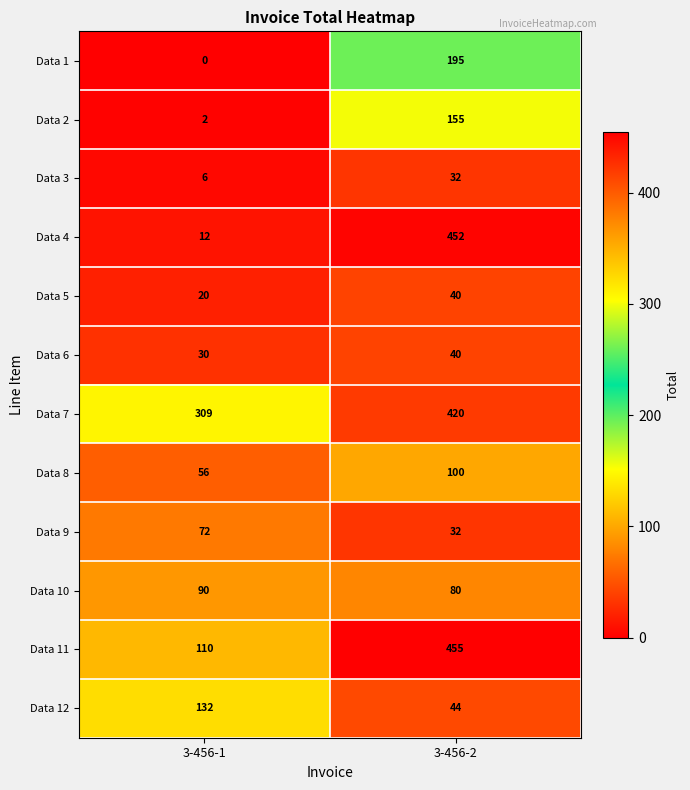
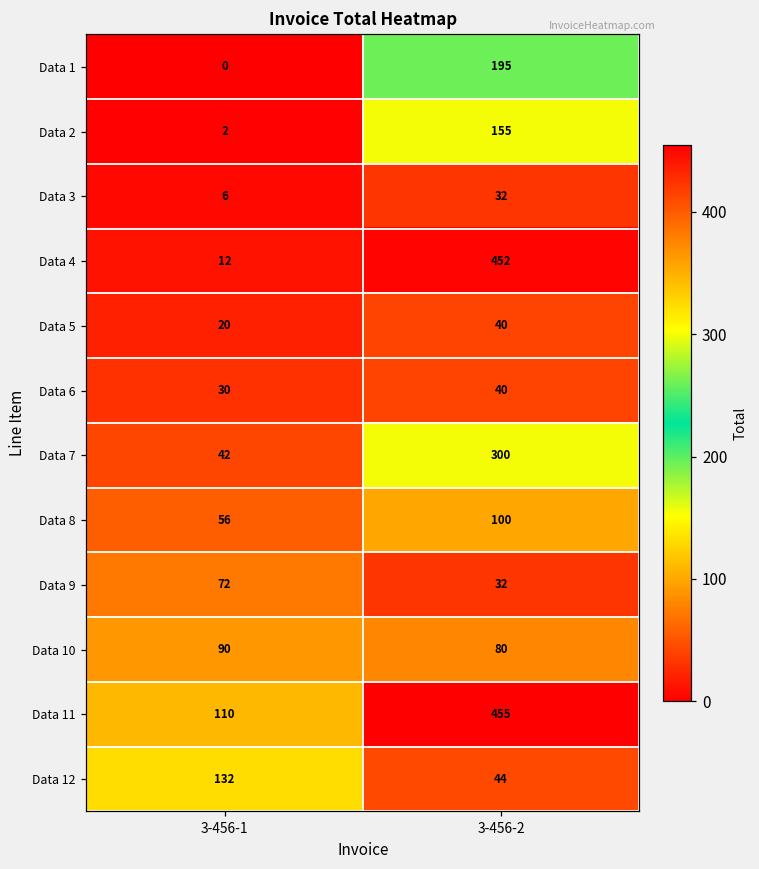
Data 7, 3-456-1: 309 -> 42
Data 7, 3-456-2: 420 -> 300
